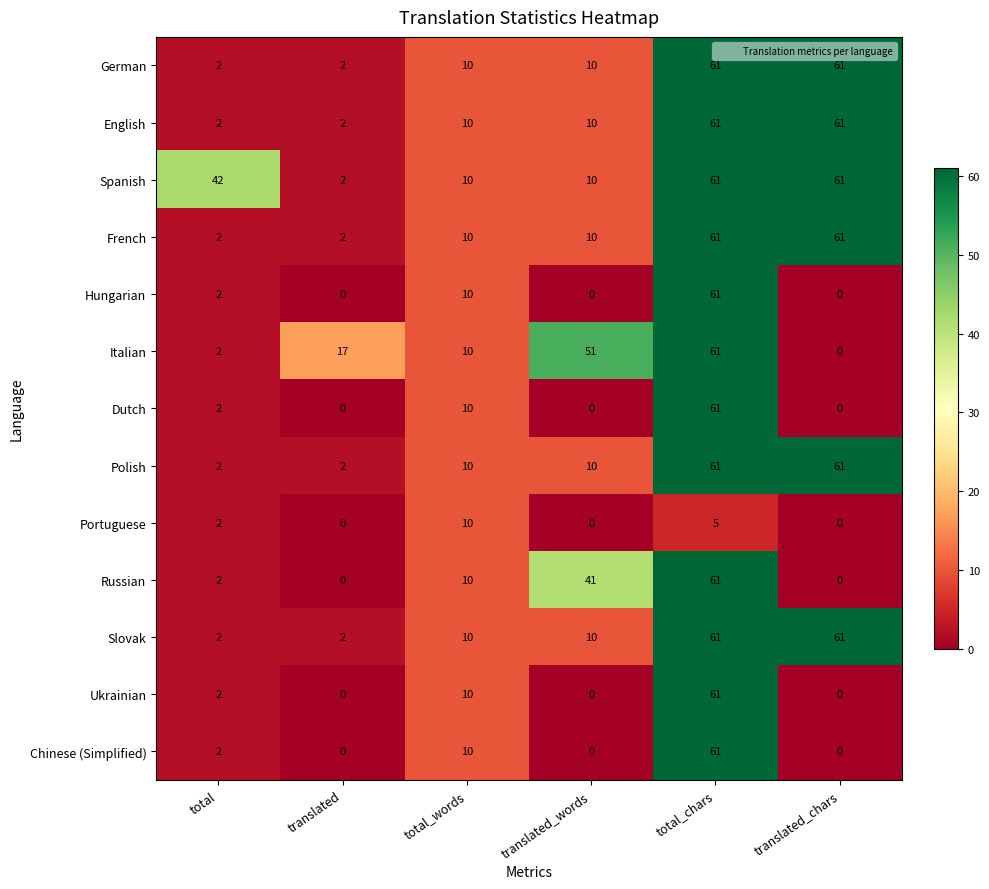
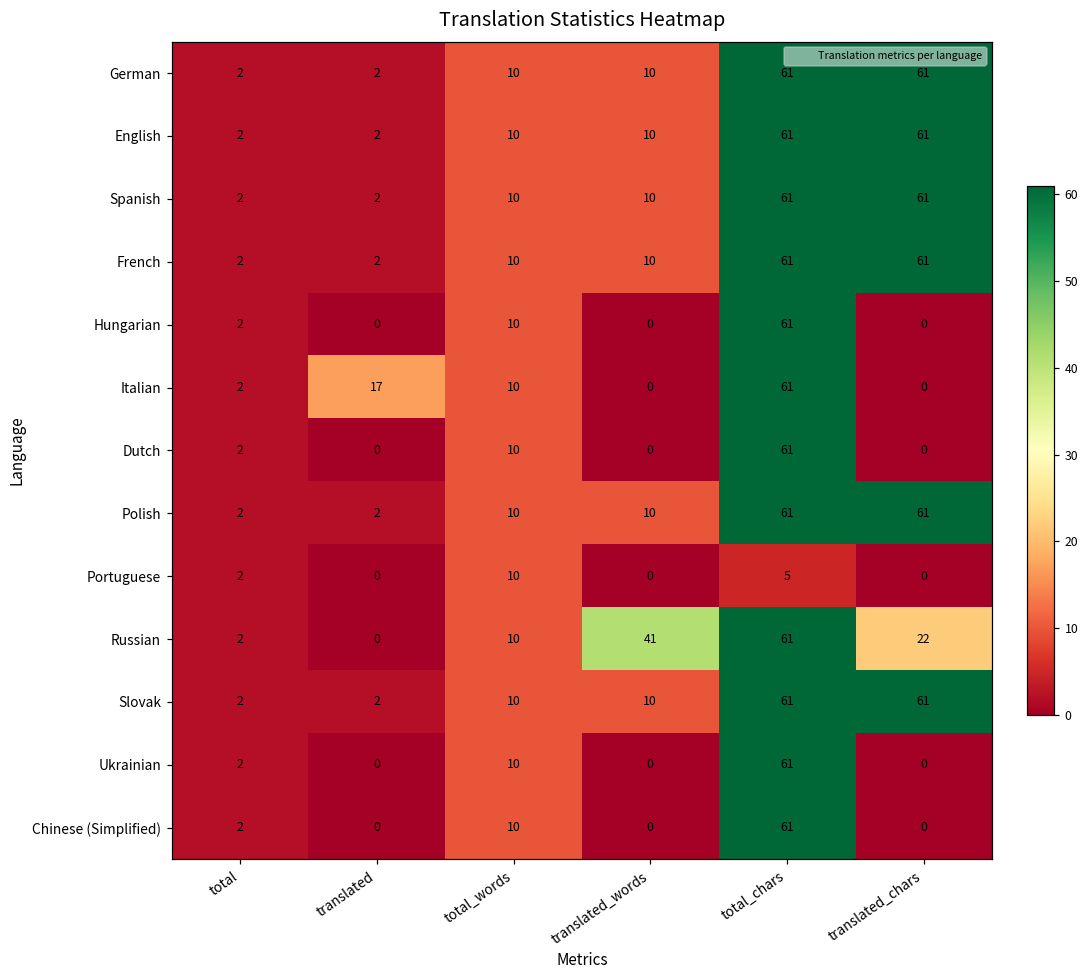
Spanish, total: 42 -> 2
Italian, translated_words: 51 -> 0
Russian, translated_chars: 0 -> 22
